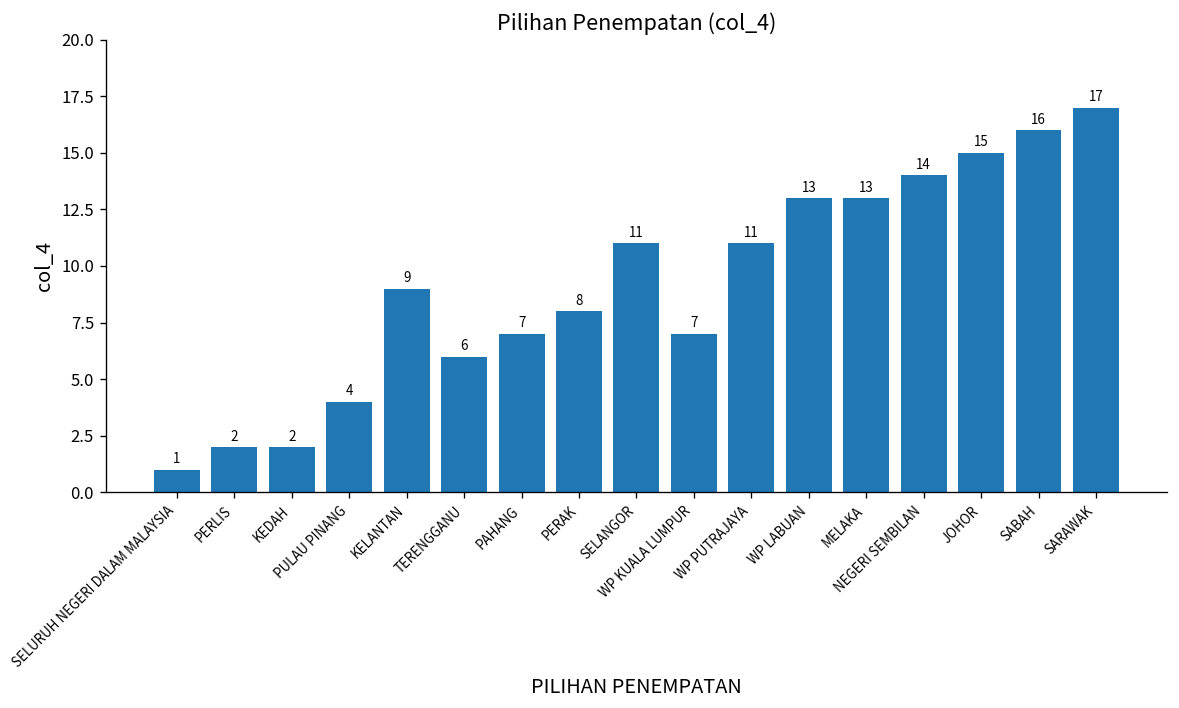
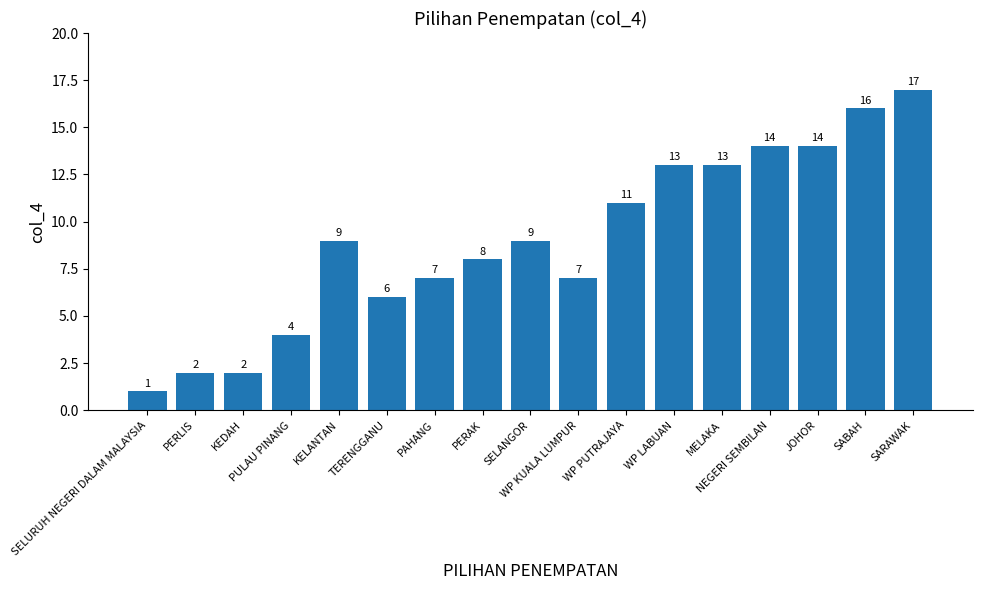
SELANGOR: 11 -> 9
JOHOR: 15 -> 14
